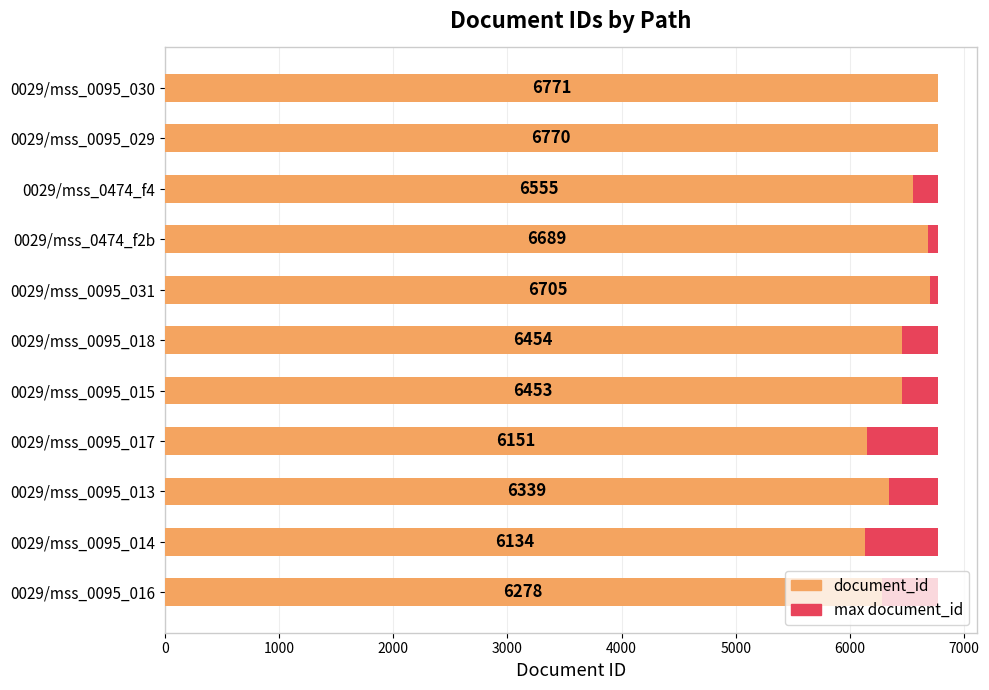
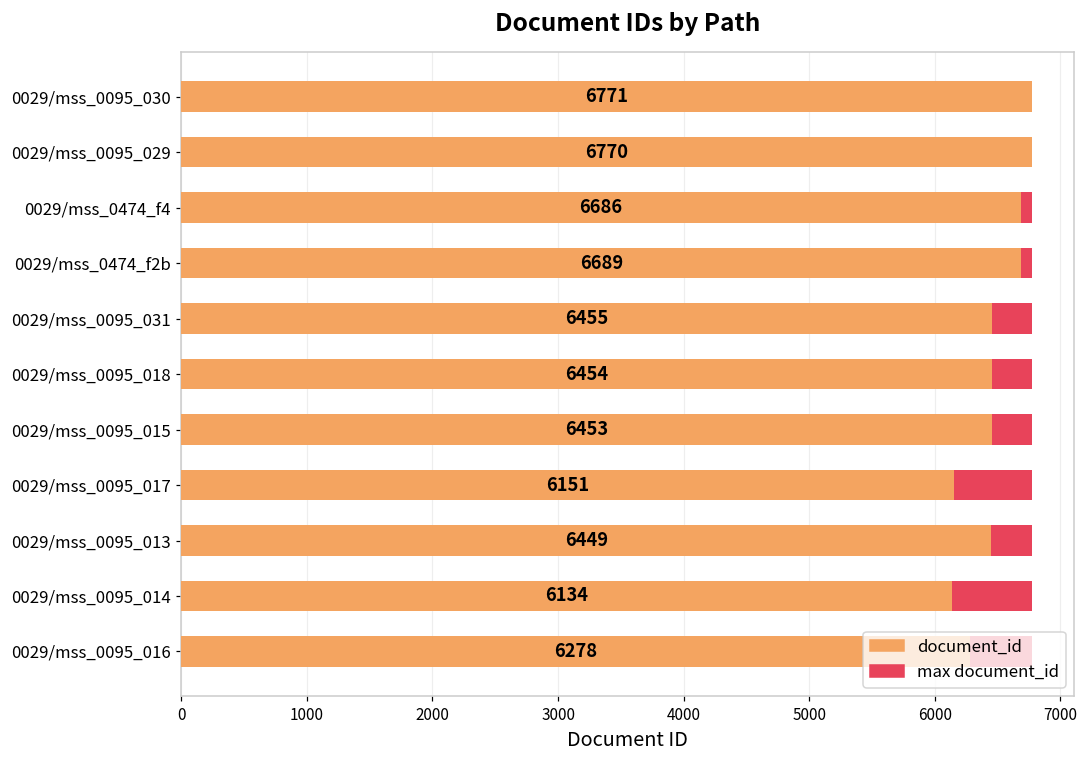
document_id, 0029/mss_0474_f4: 6555 -> 6686
document_id, 0029/mss_0095_031: 6705 -> 6455
document_id, 0029/mss_0095_013: 6339 -> 6449
